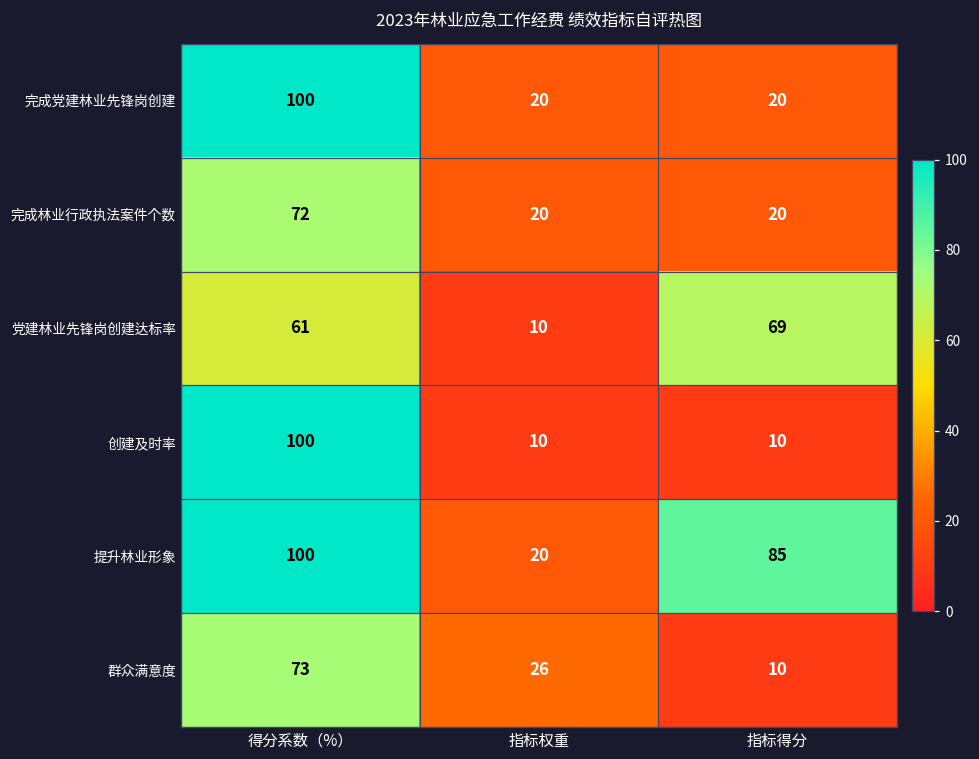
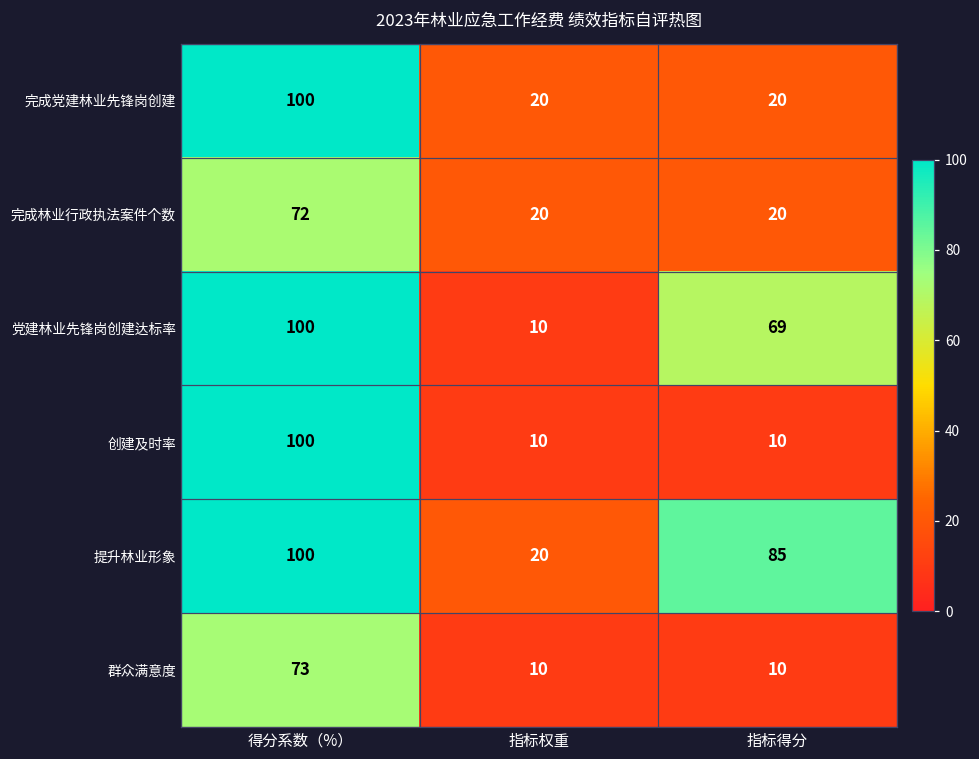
党建林业先锋岗创建达标率, 得分系数（%）: 61 -> 100
群众满意度, 指标权重: 26 -> 10
